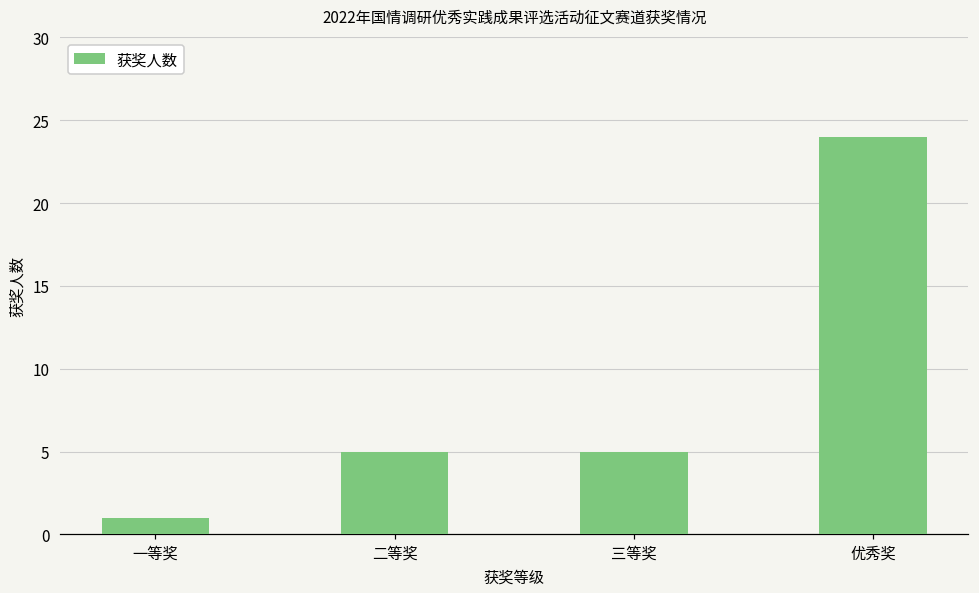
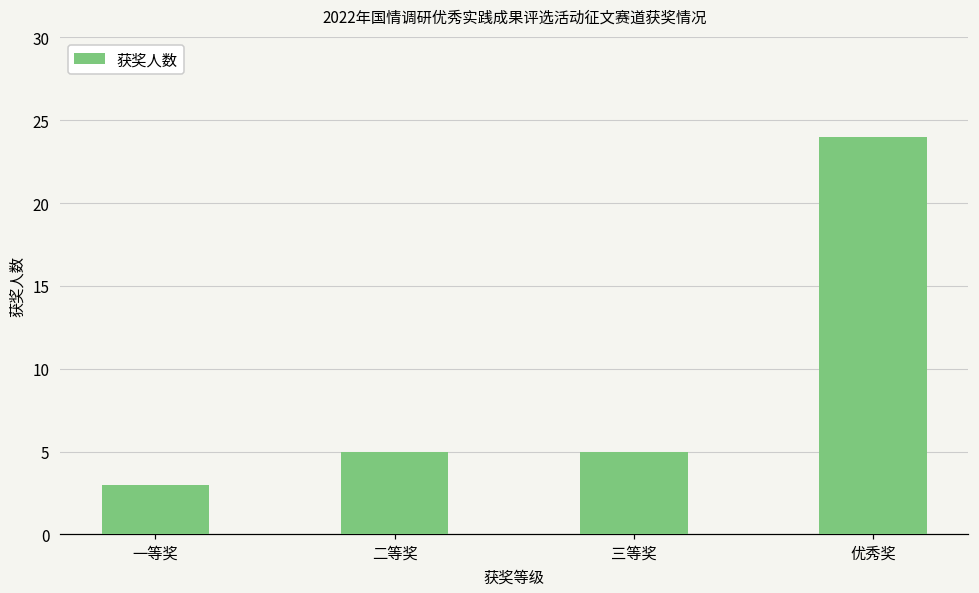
一等奖: 1 -> 3
